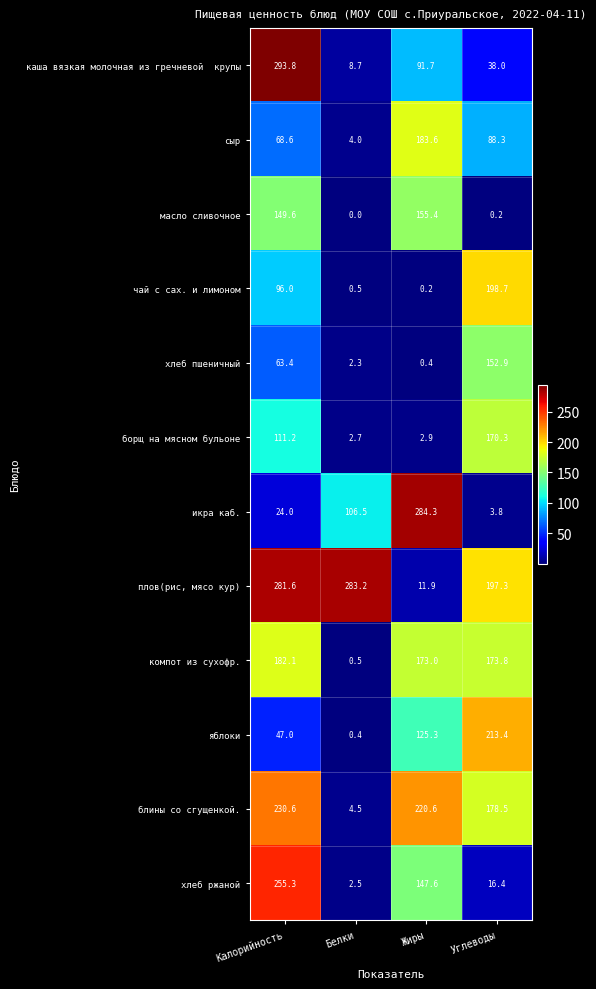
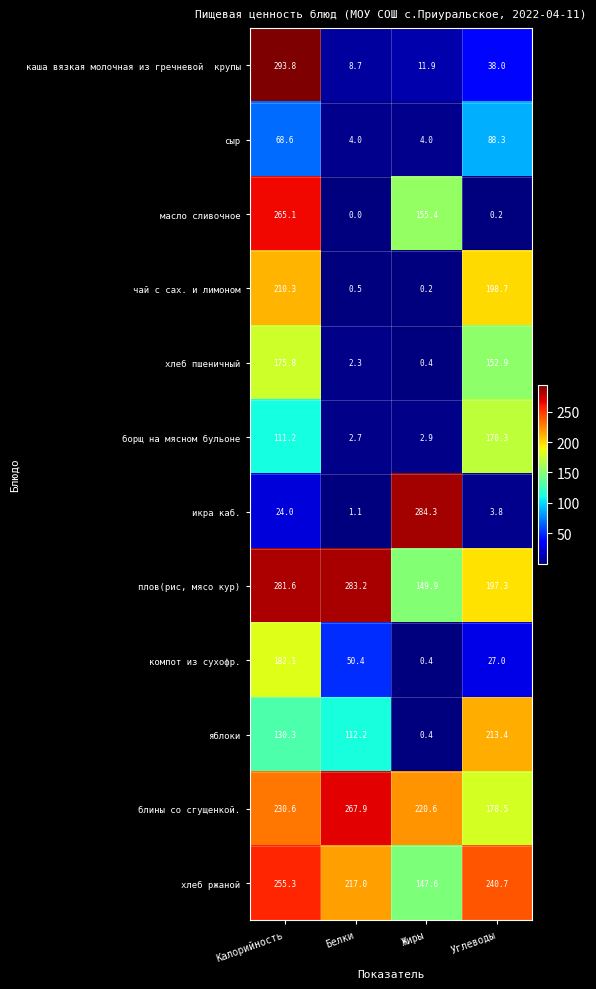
каша вязкая молочная из гречневой крупы, Жиры: 91.7 -> 11.9
сыр, Жиры: 183.6 -> 4.0
масло сливочное, Калорийность: 149.6 -> 265.1
чай с сах. и лимоном, Калорийность: 96.0 -> 210.3
хлеб пшеничный, Калорийность: 63.4 -> 175.8
икра каб., Белки: 106.5 -> 1.1
плов(рис, мясо кур), Жиры: 11.9 -> 149.9
компот из сухофр., Белки: 0.5 -> 50.4
компот из сухофр., Жиры: 173.0 -> 0.4
компот из сухофр., Углеводы: 173.8 -> 27.0
яблоки, Калорийность: 47.0 -> 130.3
яблоки, Белки: 0.4 -> 112.2
яблоки, Жиры: 125.3 -> 0.4
блины со сгущенкой., Белки: 4.5 -> 267.9
хлеб ржаной, Белки: 2.5 -> 217.0
хлеб ржаной, Углеводы: 16.4 -> 240.7
